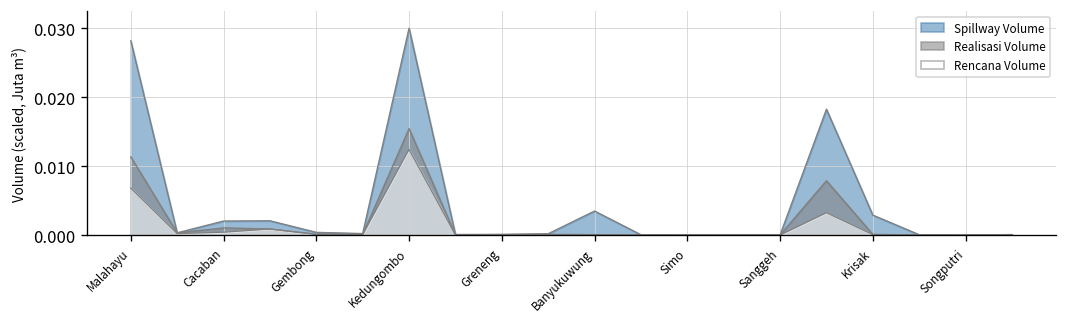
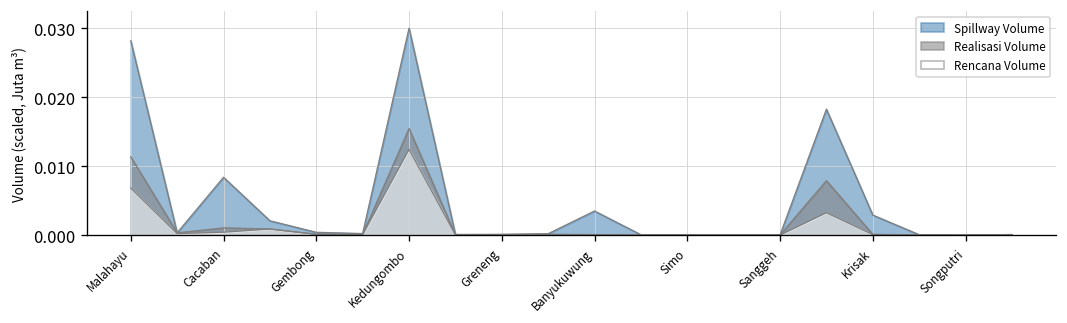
Spillway Volume, Cacaban: 0.002 -> 0.008
